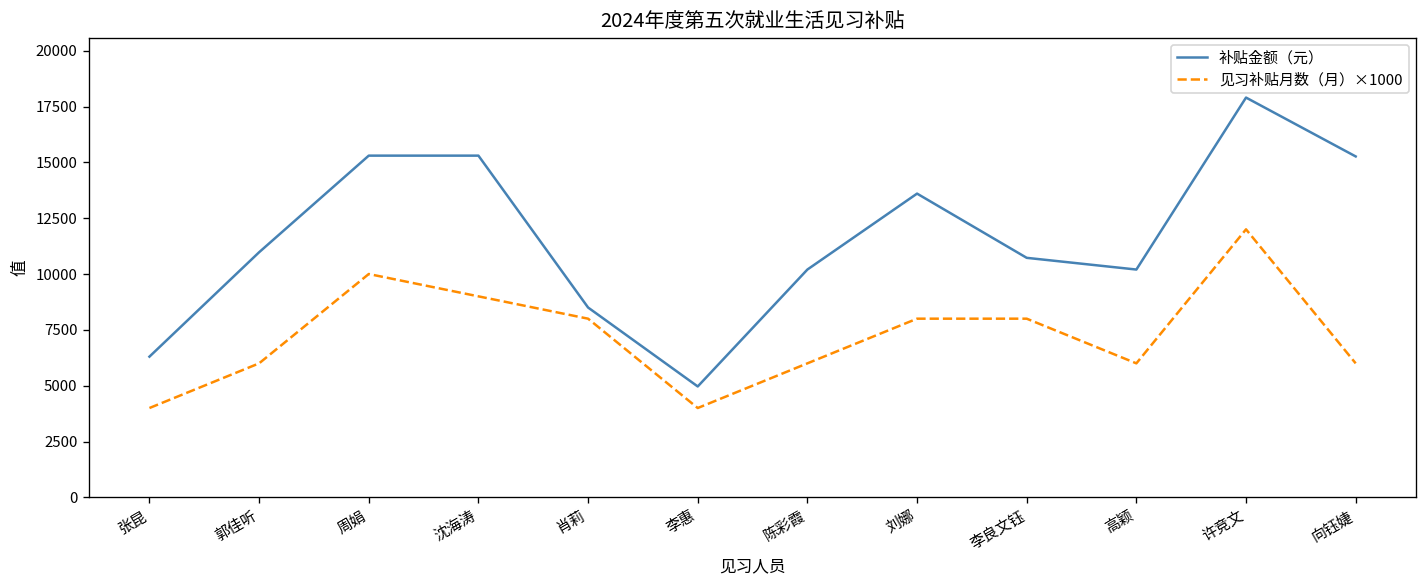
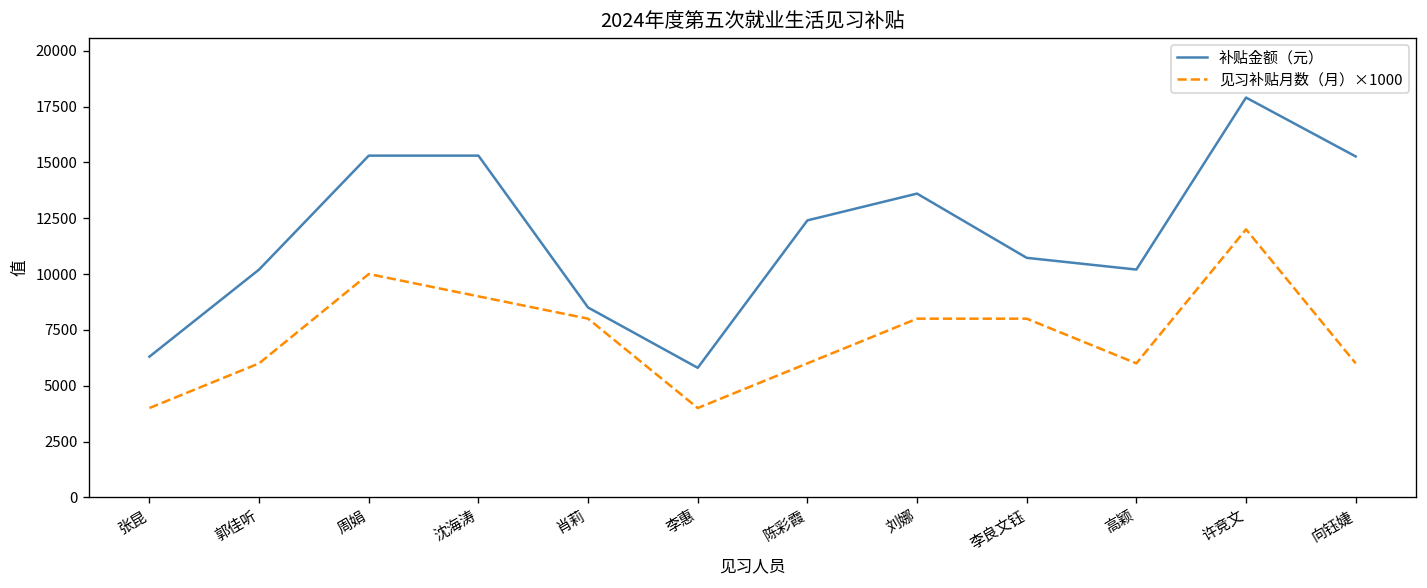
补贴金额（元）, 郭佳听: 11000 -> 10200
补贴金额（元）, 李惠: 5000 -> 5800
补贴金额（元）, 陈彩霞: 10200 -> 12400
